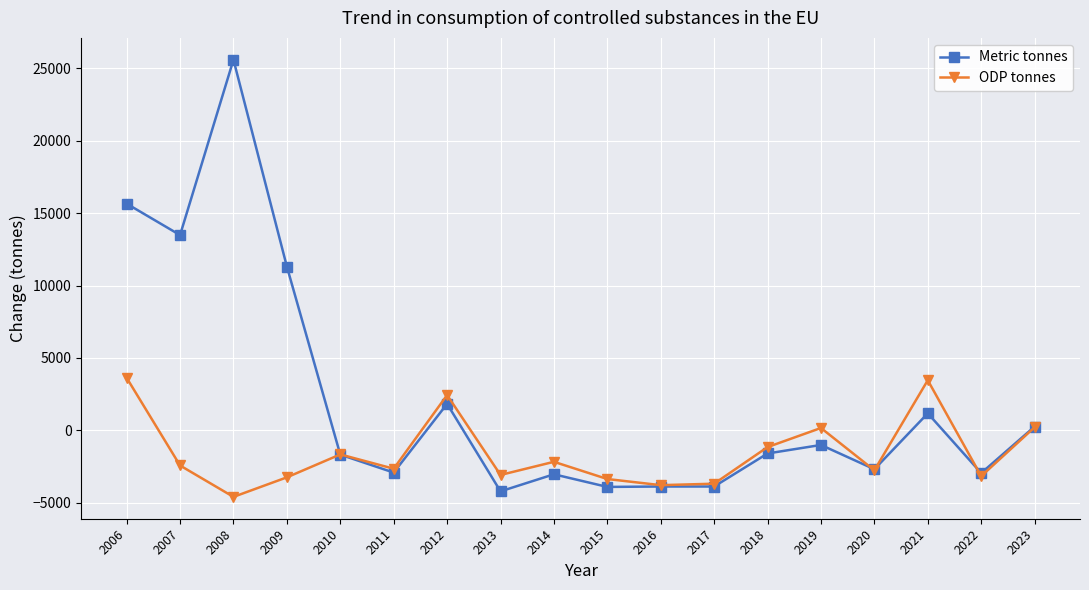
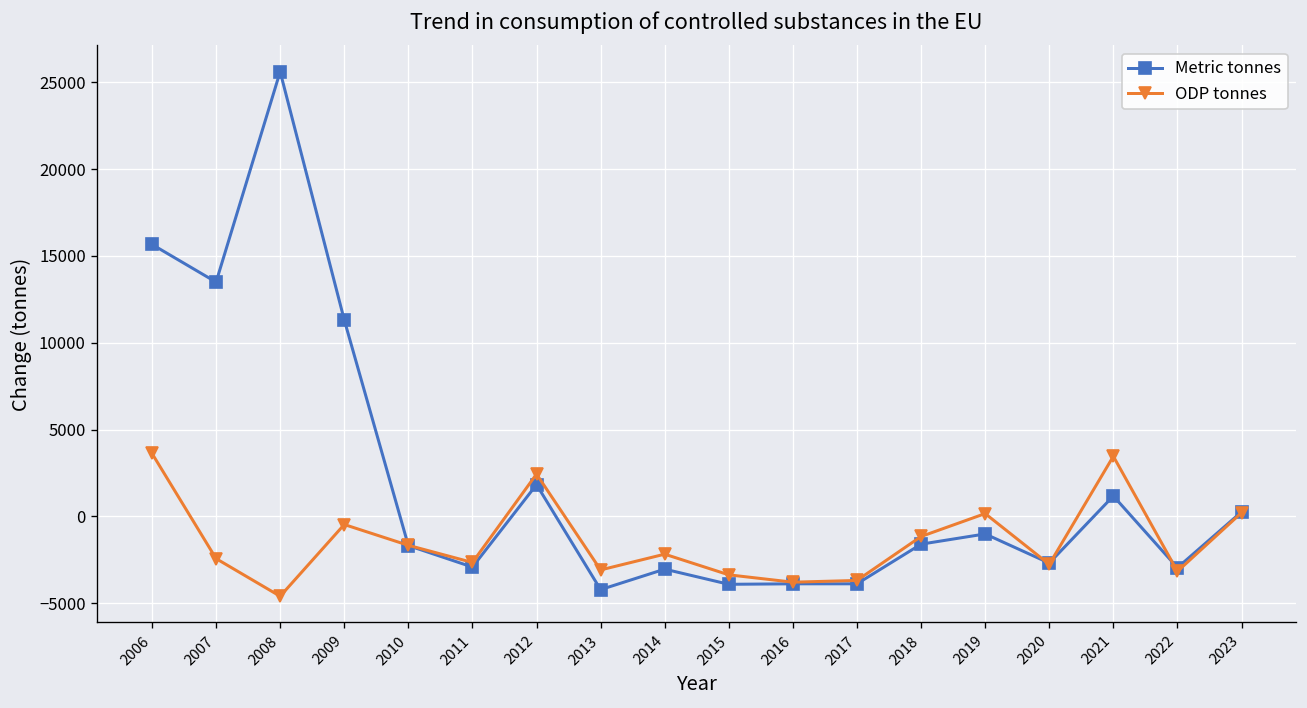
ODP tonnes, 2009: -3200 -> -500
